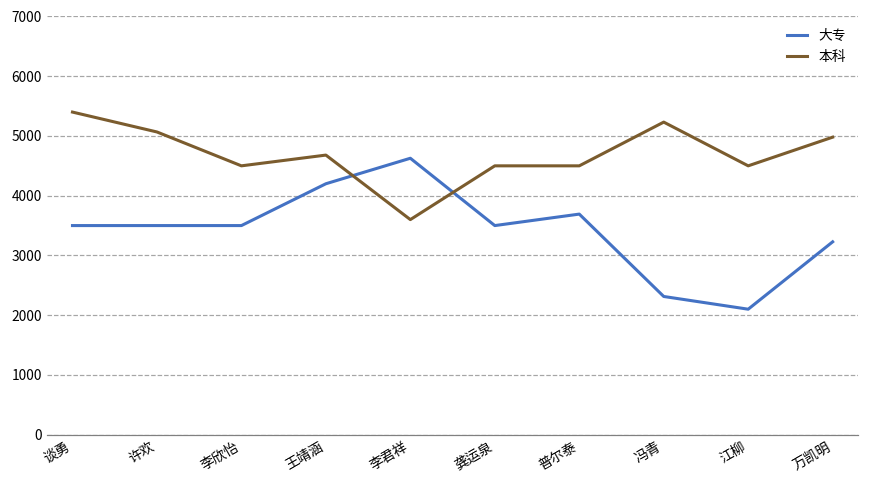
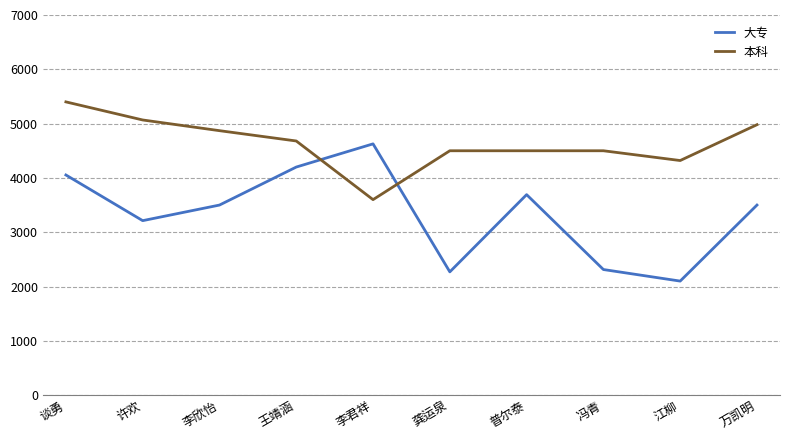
大专, 谈勇: 3500 -> 4100
大专, 许欢: 3500 -> 3200
本科, 李欣怡: 4500 -> 4900
大专, 龚运泉: 3500 -> 2300
本科, 冯青: 5200 -> 4500
本科, 江柳: 4500 -> 4300
大专, 万凯明: 3200 -> 3500
